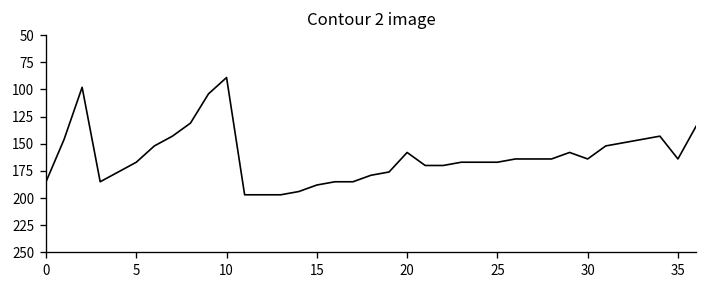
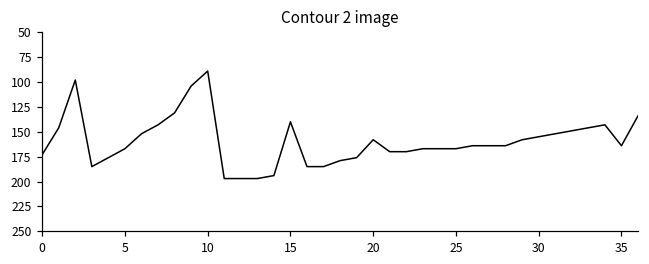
0: 190 -> 170
15: 190 -> 140
30: 164 -> 155
